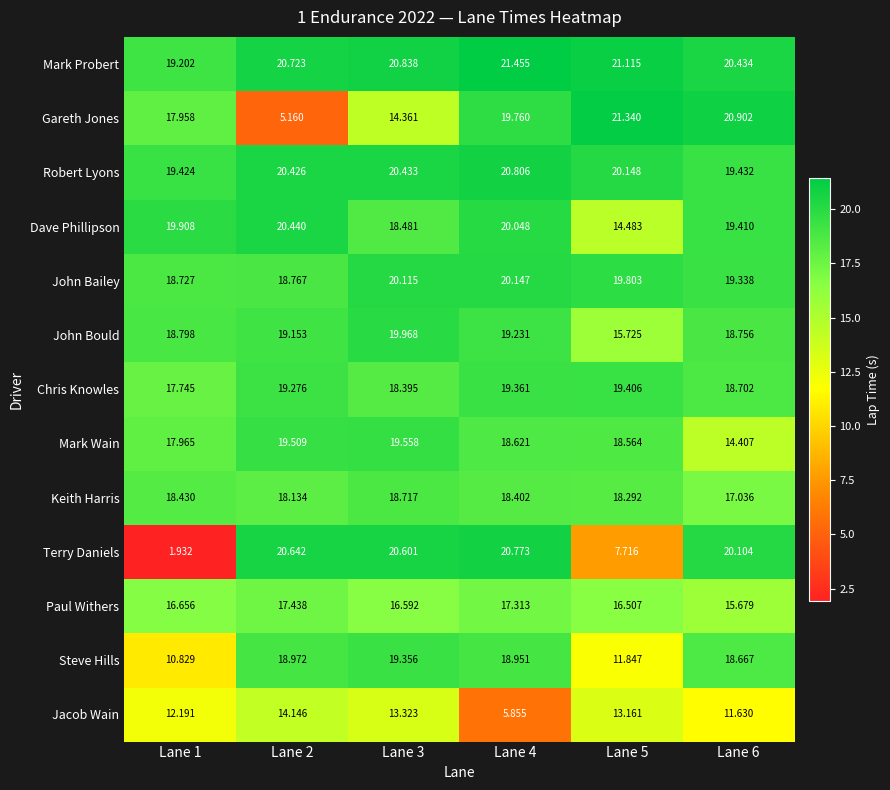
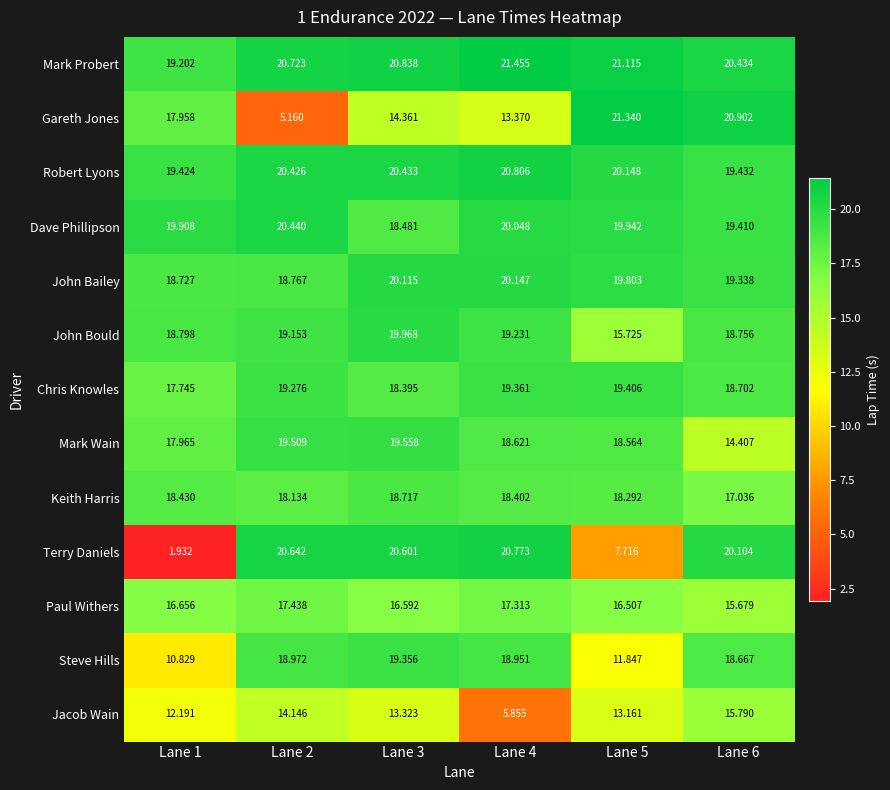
Gareth Jones, Lane 4: 19.760 -> 13.370
Dave Phillipson, Lane 5: 14.483 -> 19.942
Jacob Wain, Lane 6: 11.630 -> 15.790
